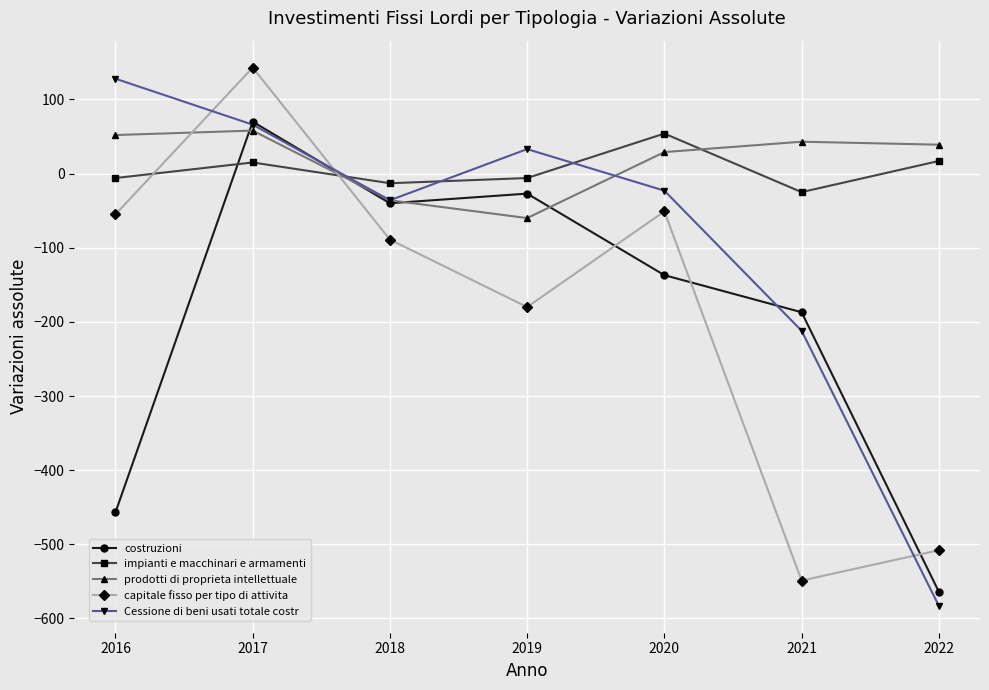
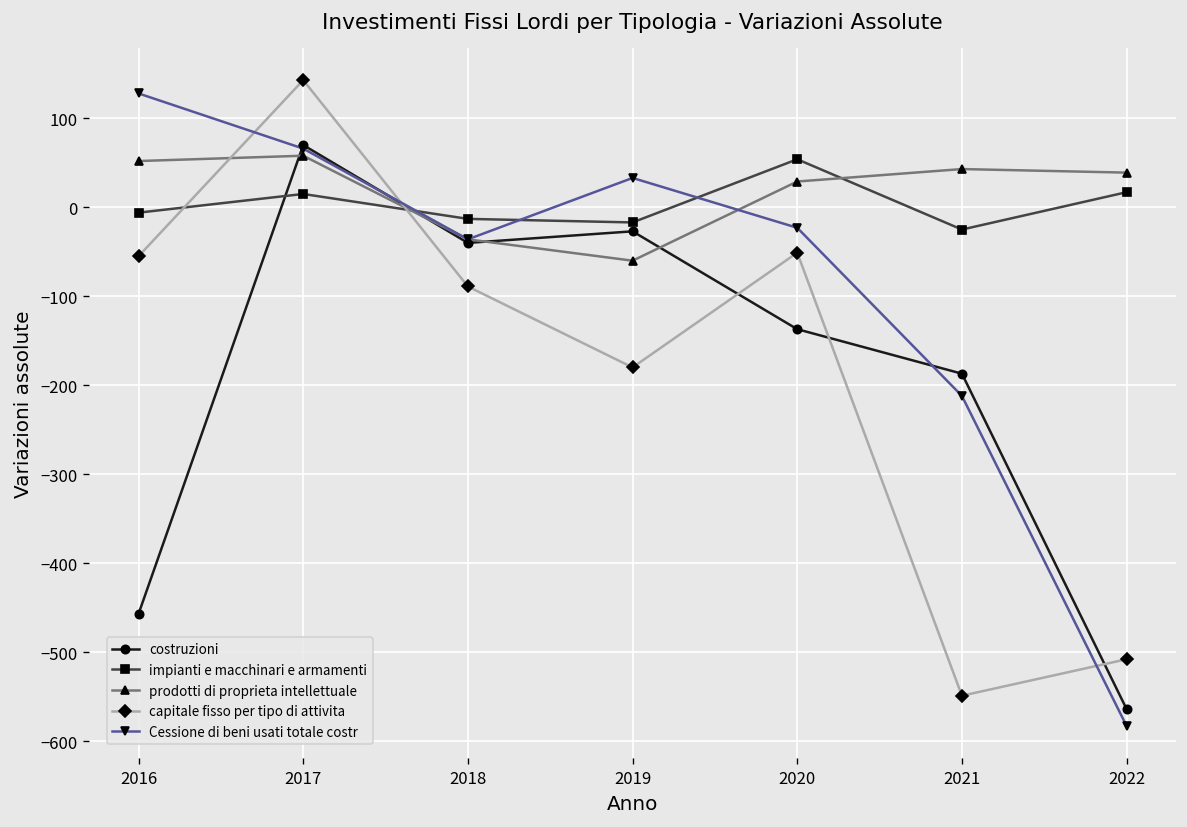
impianti e macchinari e armamenti, 2019: -10 -> -20
